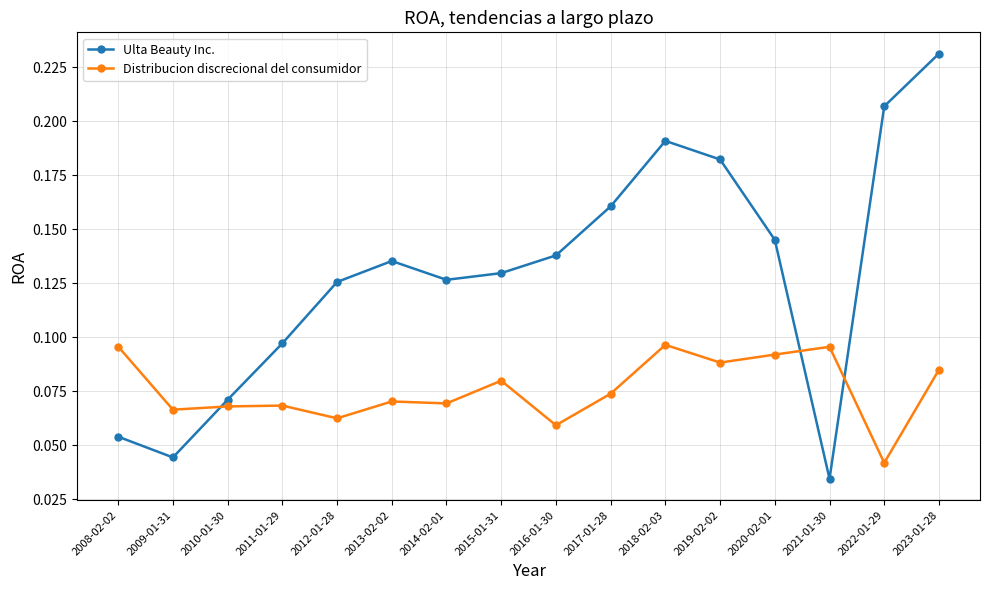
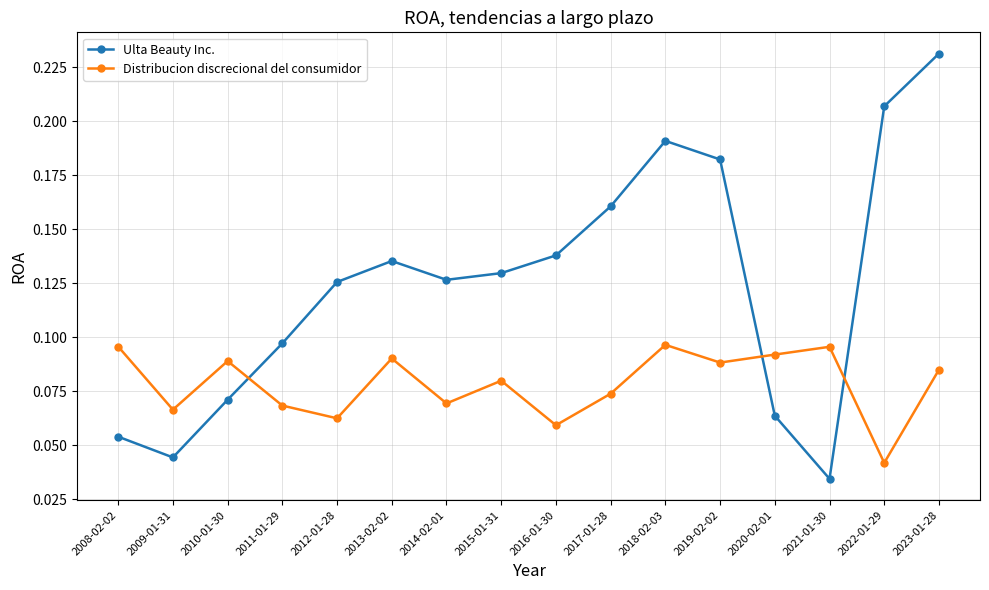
Distribucion discrecional del consumidor, 2010-01-30: 0.068 -> 0.089
Distribucion discrecional del consumidor, 2013-02-02: 0.070 -> 0.090
Ulta Beauty Inc., 2020-02-01: 0.145 -> 0.064
